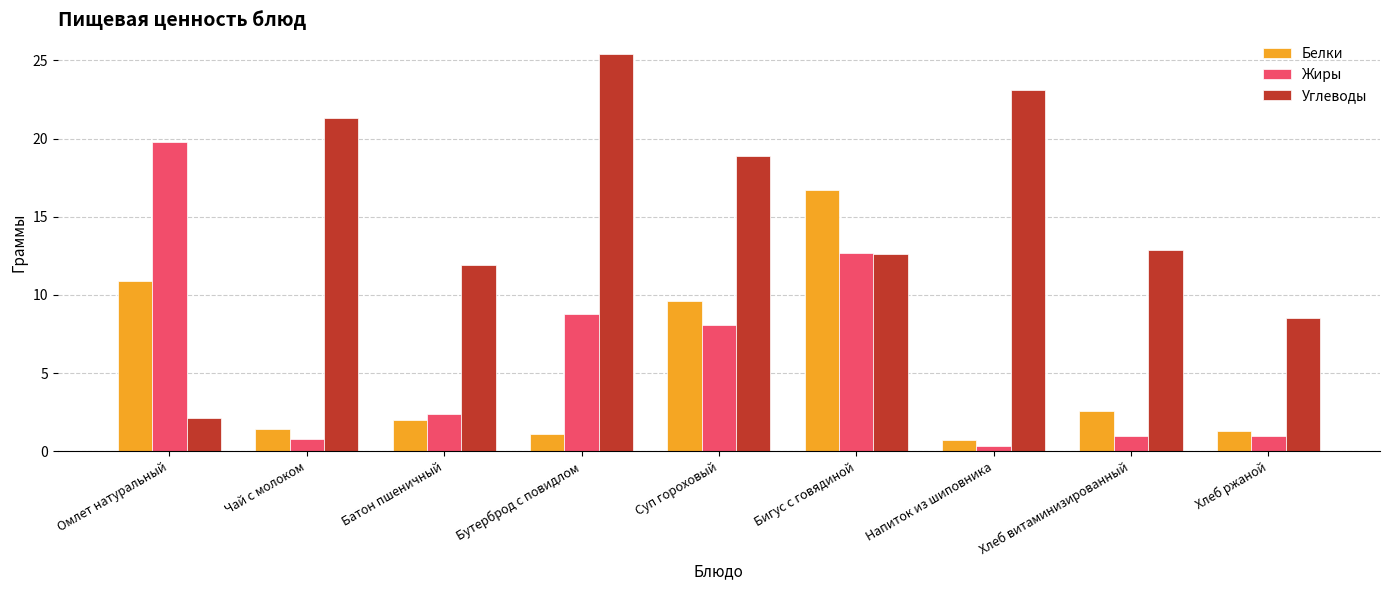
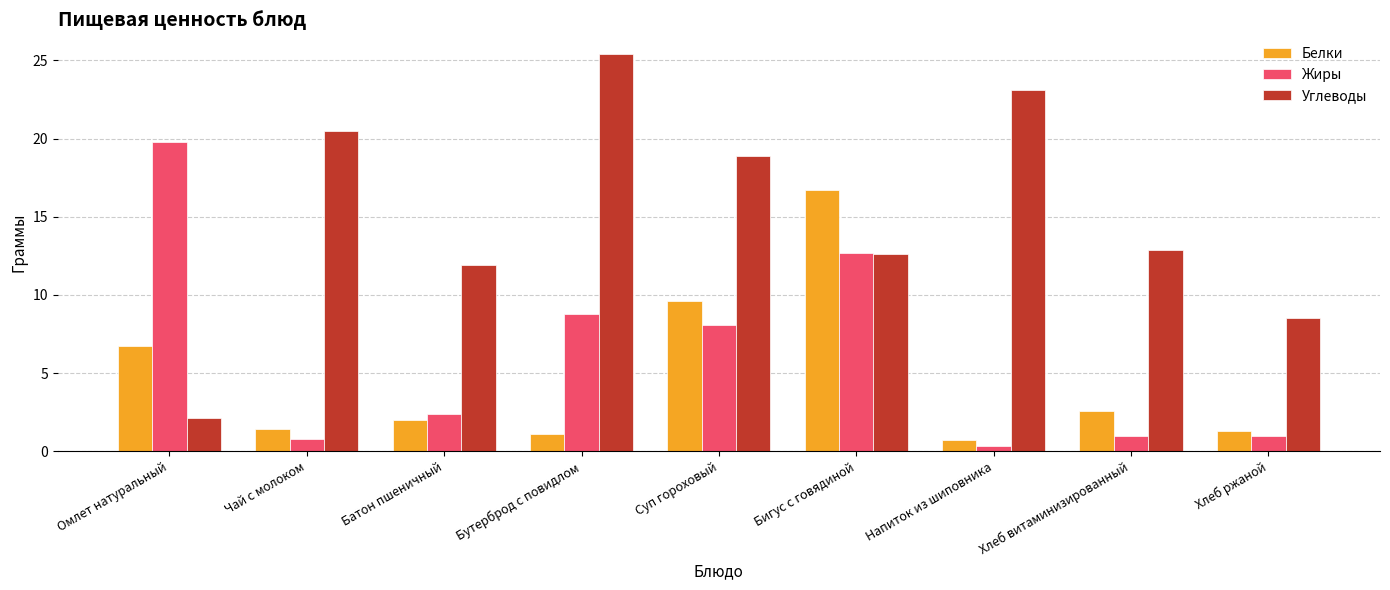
Белки, Омлет натуральный: 10.9 -> 6.7
Углеводы, Чай с молоком: 21.3 -> 20.5
